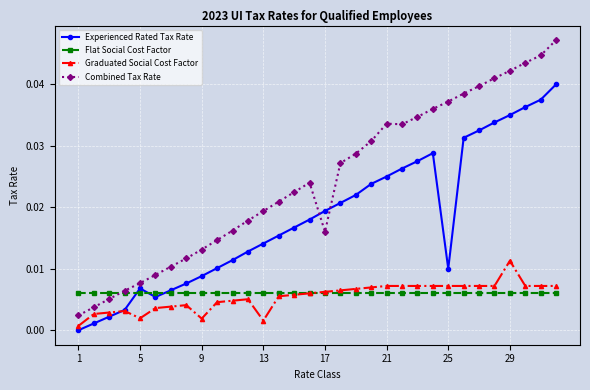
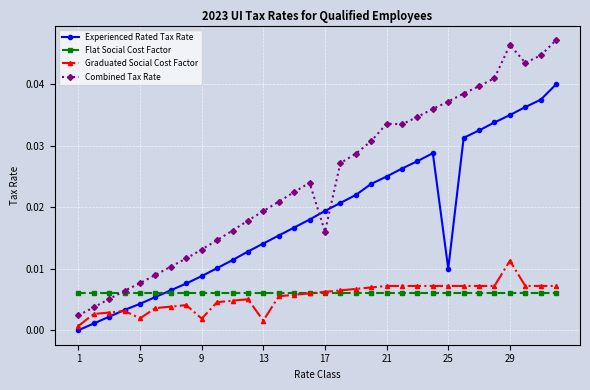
Experienced Rated Tax Rate, 5: 0.007 -> 0.004
Combined Tax Rate, 29: 0.042 -> 0.046
